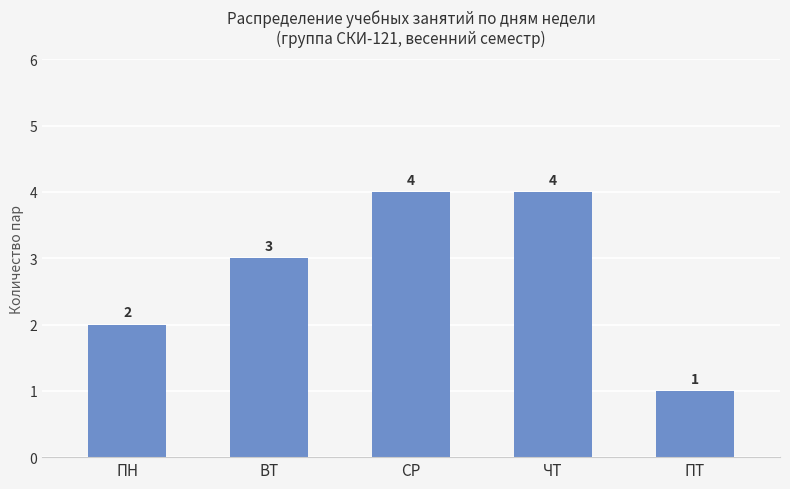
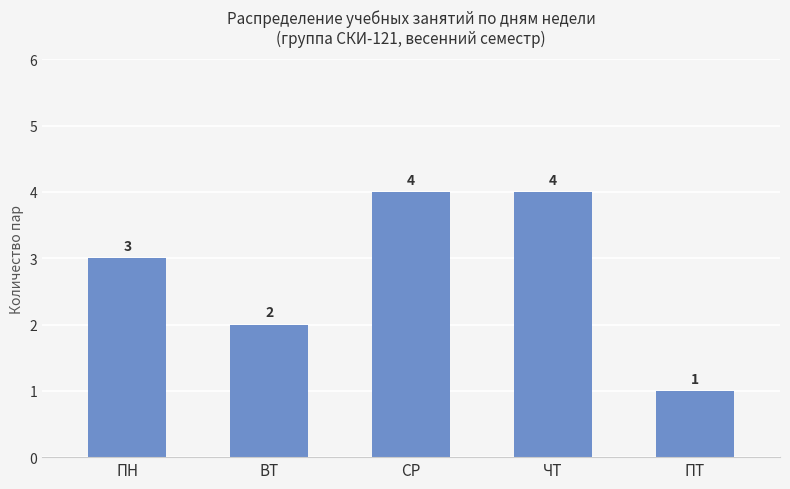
ПН: 2 -> 3
ВТ: 3 -> 2
